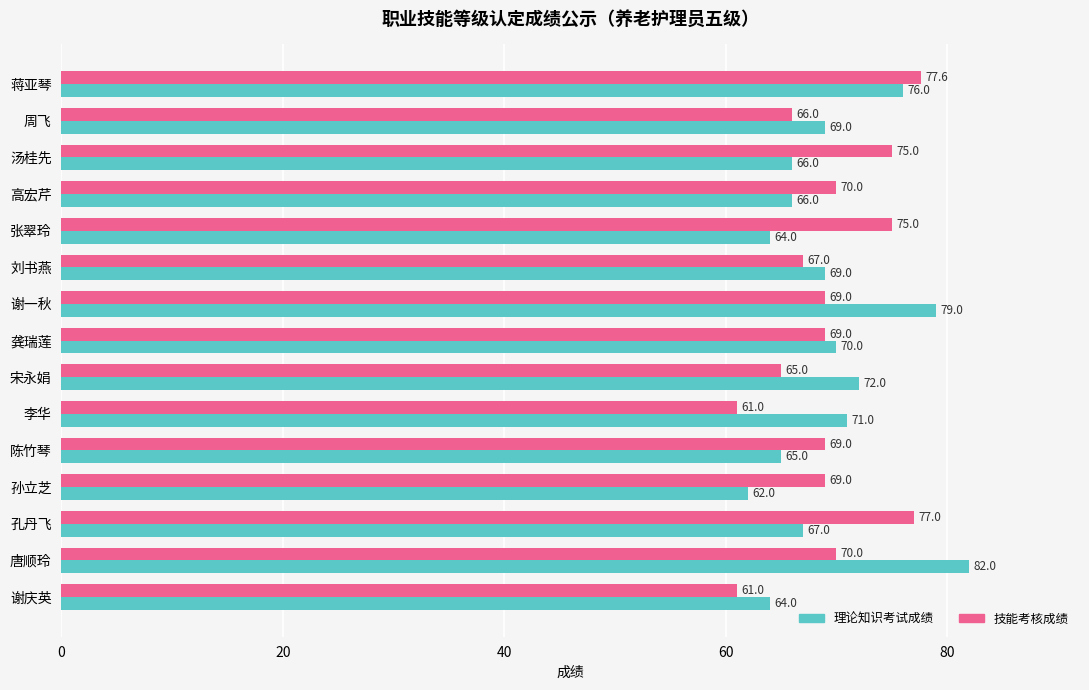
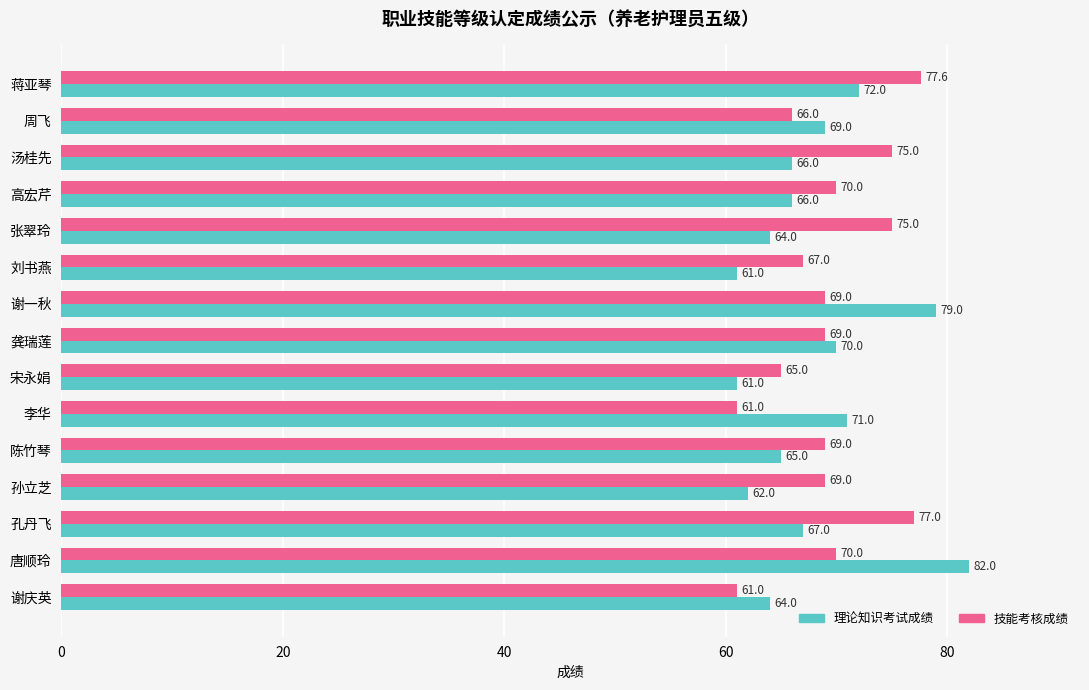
理论知识考试成绩, 蒋亚琴: 76.0 -> 72.0
理论知识考试成绩, 刘书燕: 69.0 -> 61.0
理论知识考试成绩, 宋永娟: 72.0 -> 61.0
